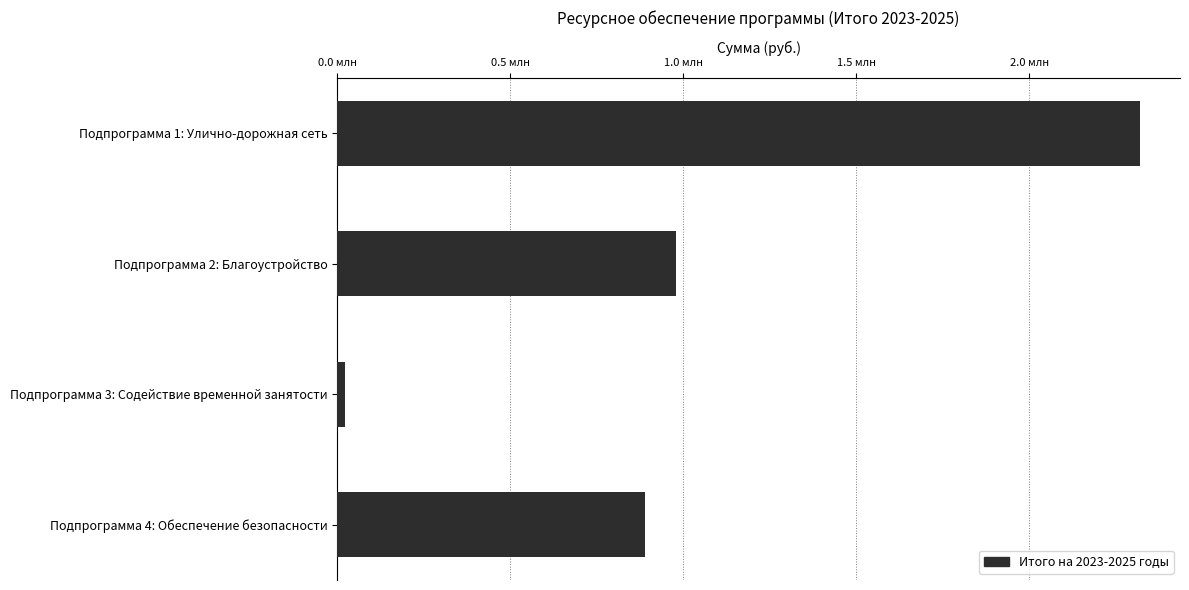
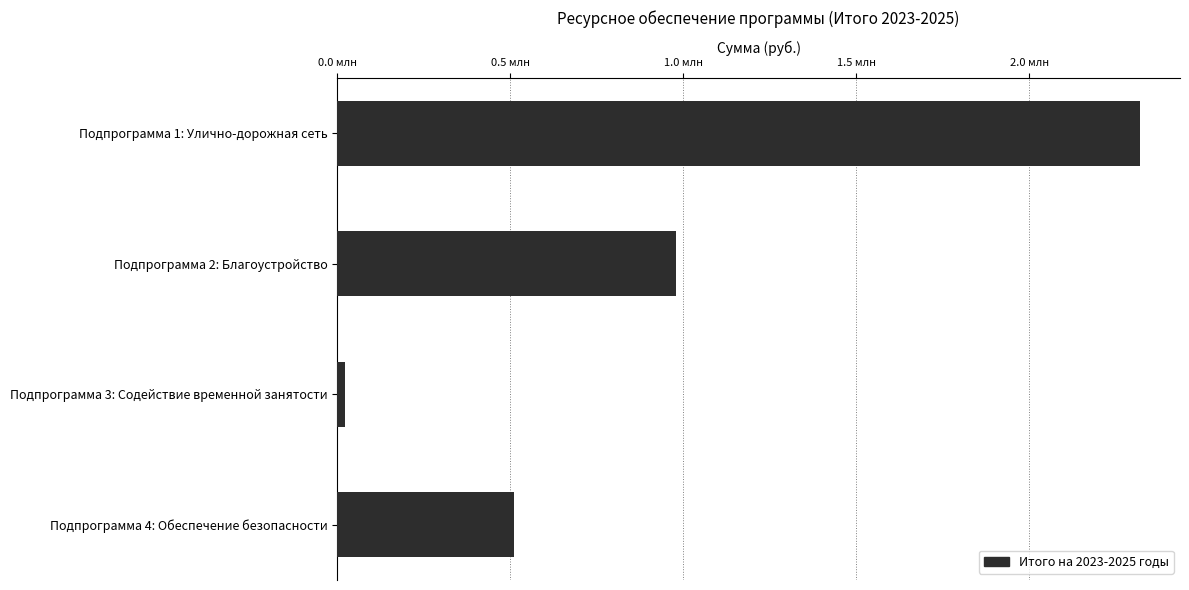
Подпрограмма 4: Обеспечение безопасности: 0.89 млн -> 0.51 млн
